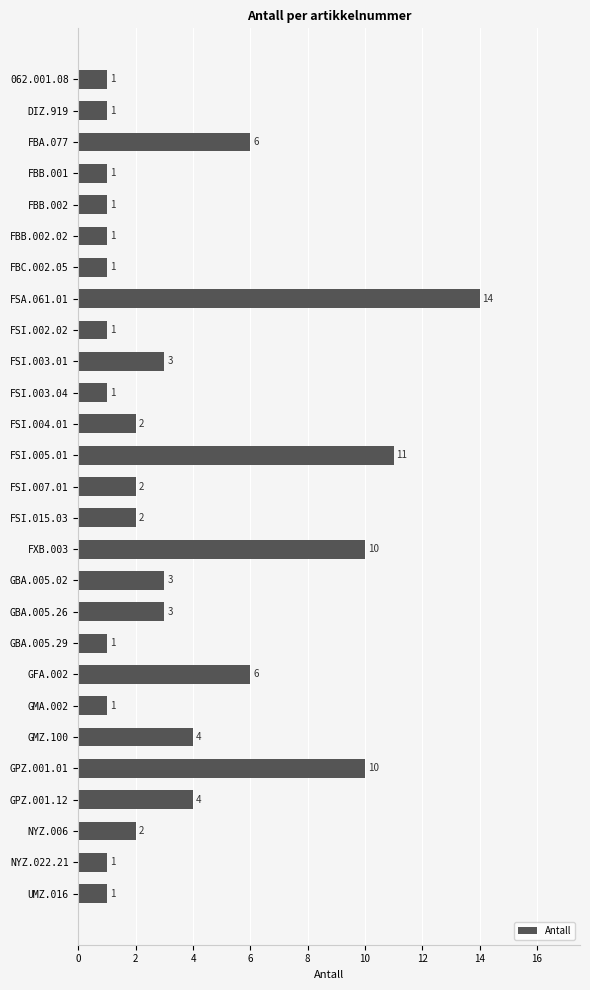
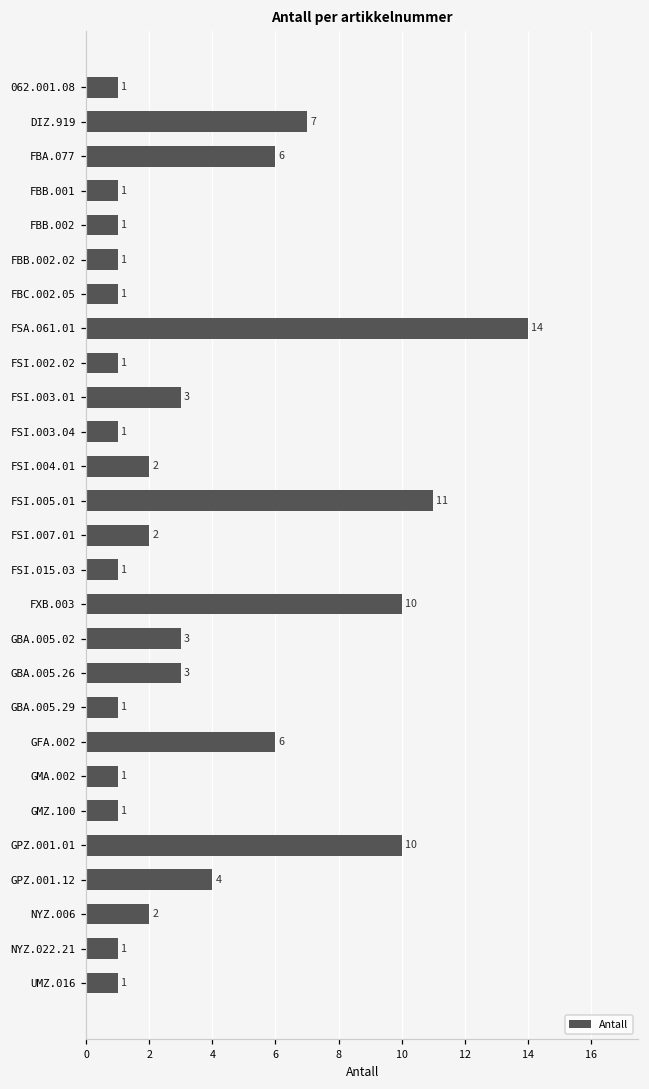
DIZ.919: 1 -> 7
FSI.015.03: 2 -> 1
GMZ.100: 4 -> 1
